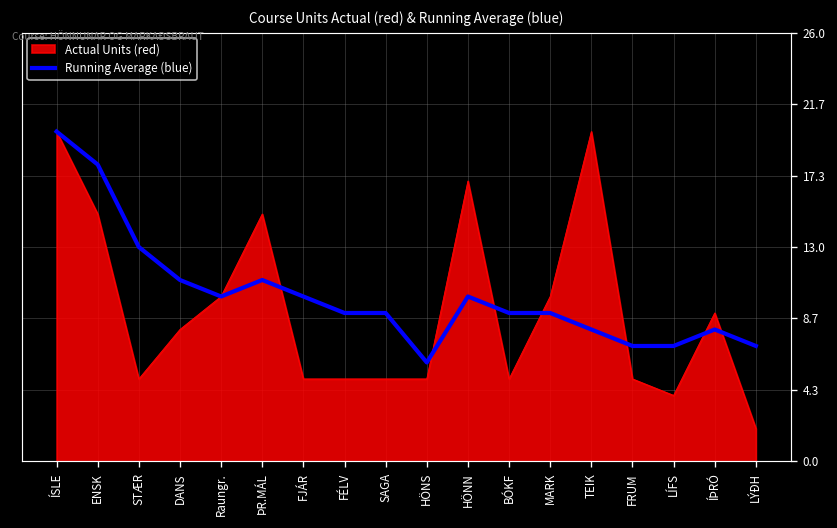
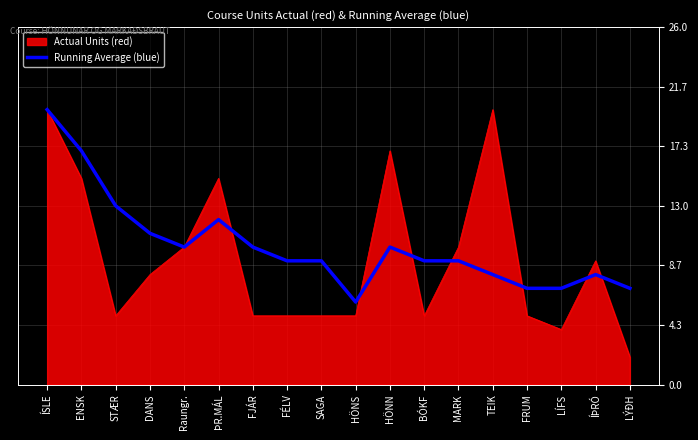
Running Average (blue), ENSK: 18 -> 17
Running Average (blue), ÞR.MÁL: 11 -> 12
